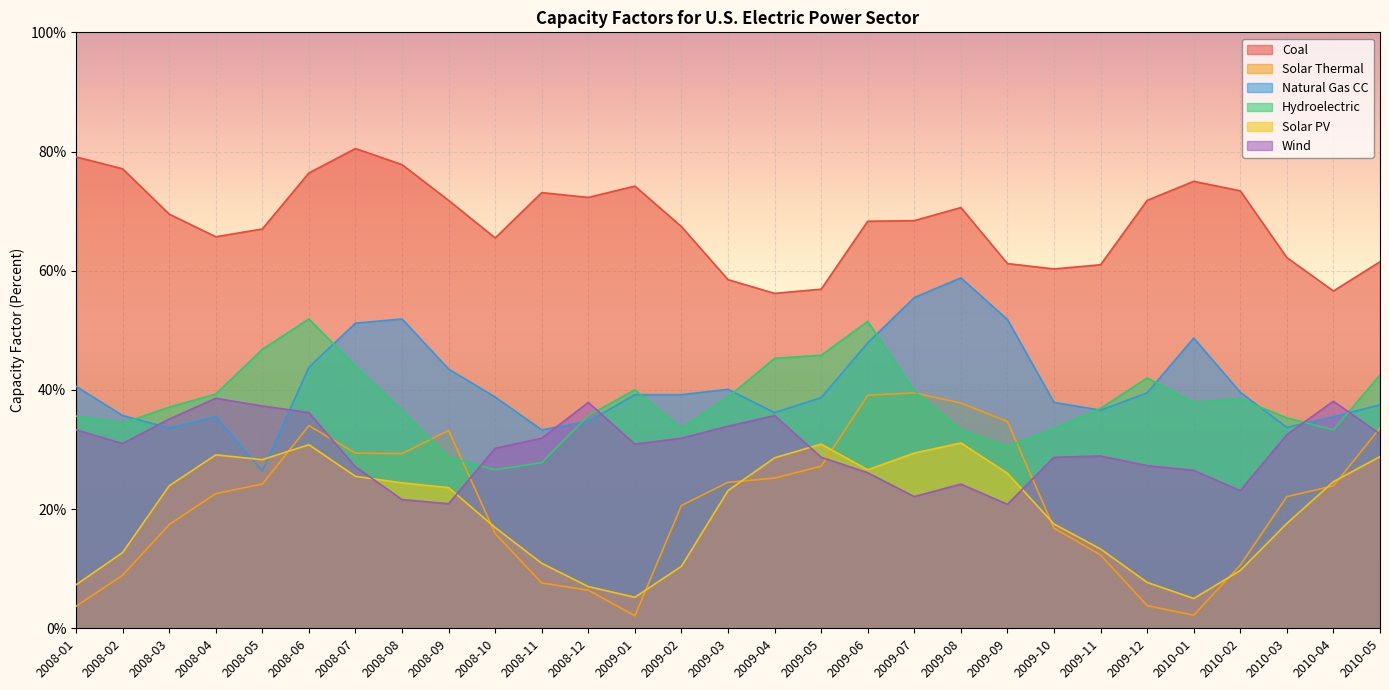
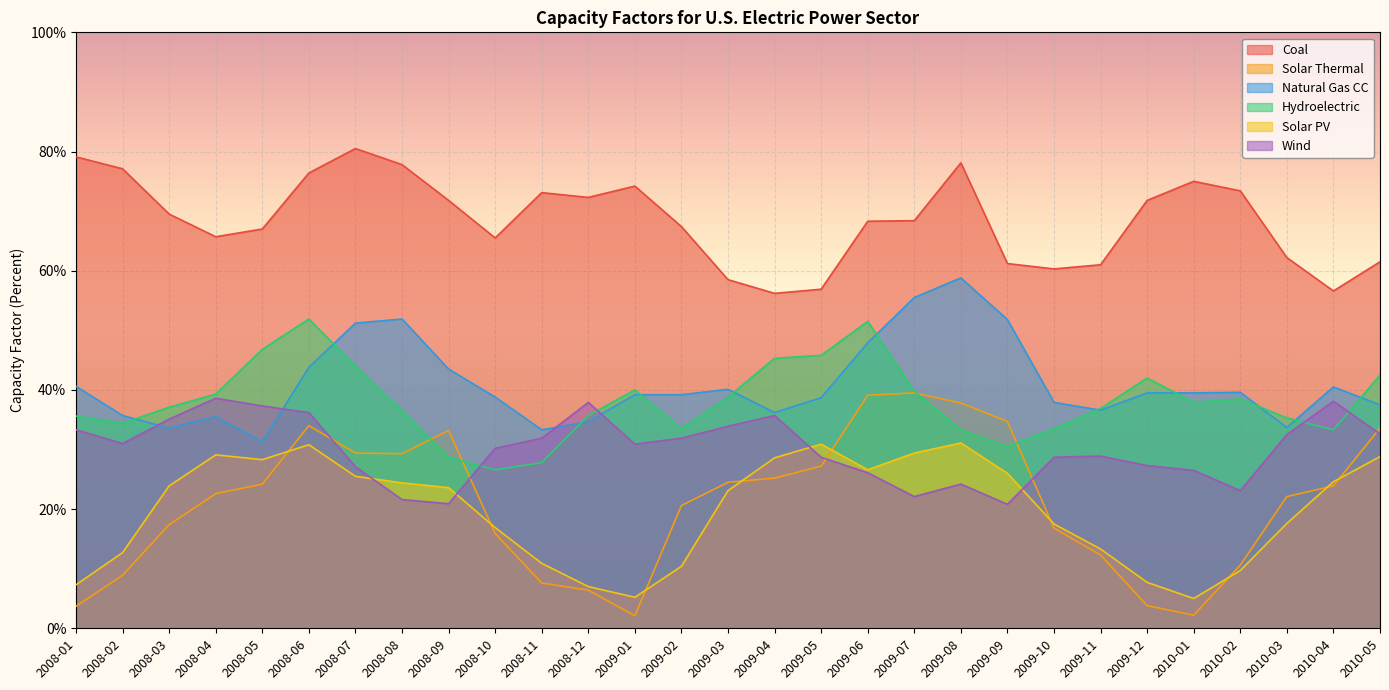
Natural Gas CC, 2008-05: 26% -> 31%
Coal, 2009-08: 71% -> 78%
Natural Gas CC, 2010-01: 49% -> 40%
Natural Gas CC, 2010-04: 36% -> 41%
